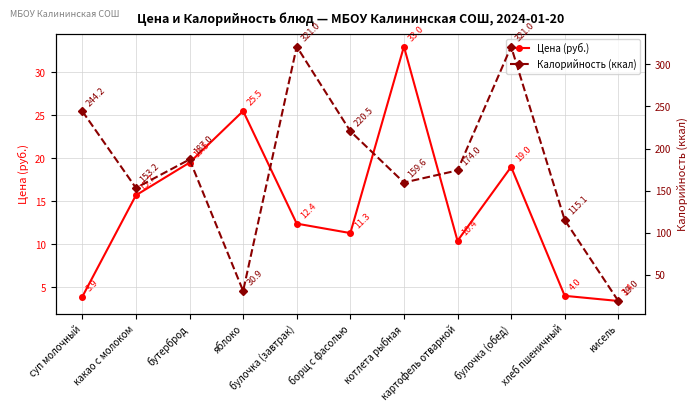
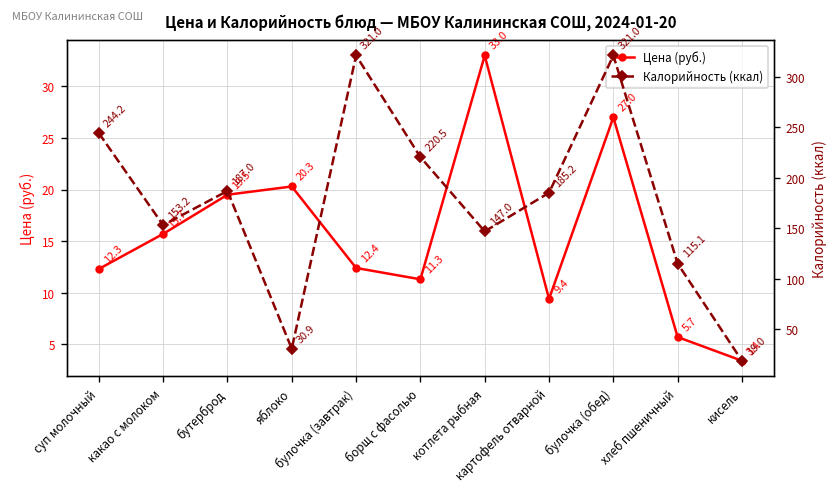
Цена (руб.), суп молочный: 3.9 -> 12.3
Цена (руб.), яблоко: 25.5 -> 20.3
Цена (руб.), картофель отварной: 10.4 -> 9.4
Цена (руб.), булочка (обед): 19.0 -> 27.0
Цена (руб.), хлеб пшеничный: 4.0 -> 5.7
Калорийность (ккал), котлета рыбная: 159.6 -> 147.0
Калорийность (ккал), картофель отварной: 174.0 -> 185.2
